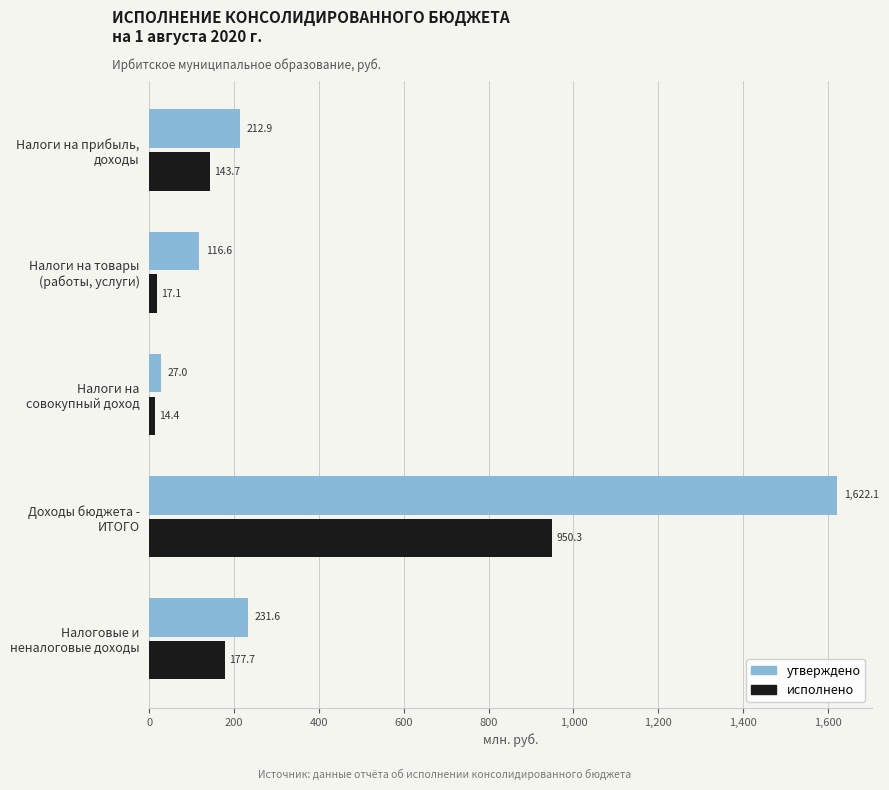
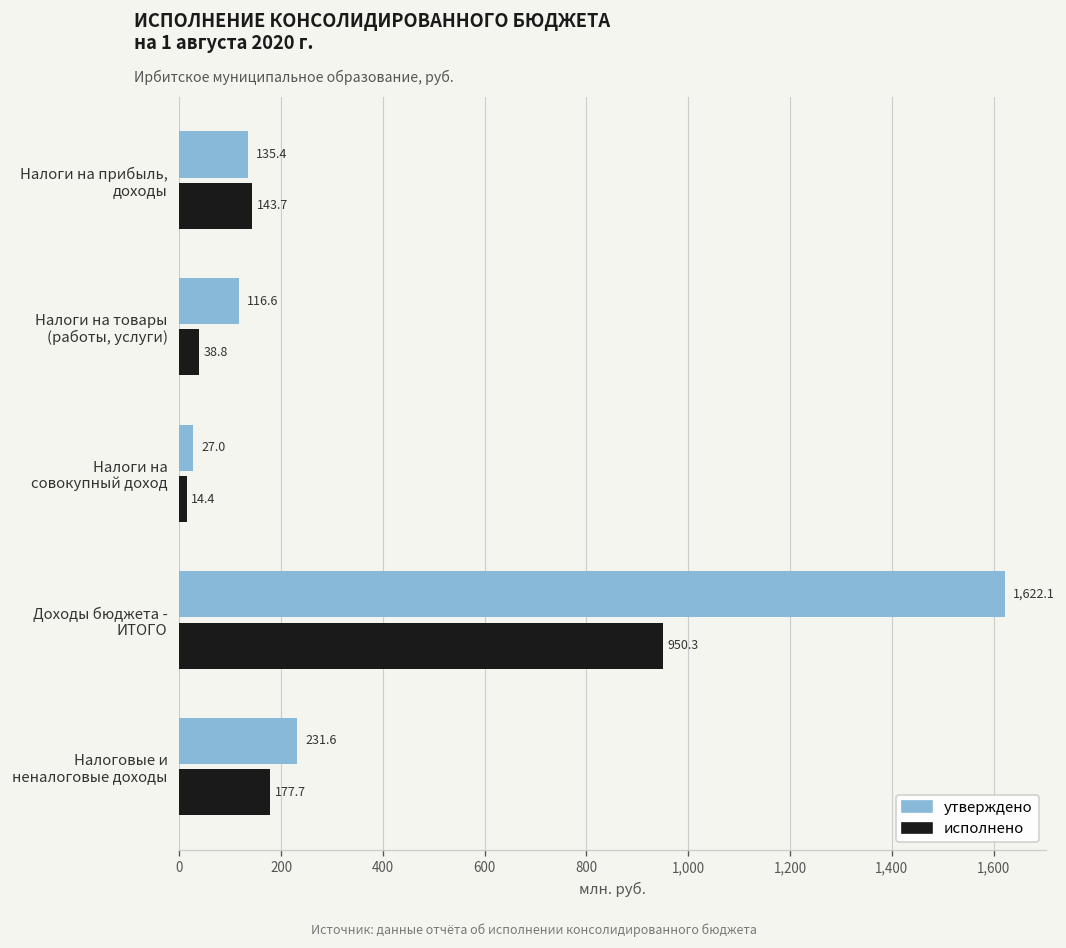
утверждено, Налоги на прибыль, доходы: 212.9 -> 135.4
исполнено, Налоги на товары (работы, услуги): 17.1 -> 38.8
